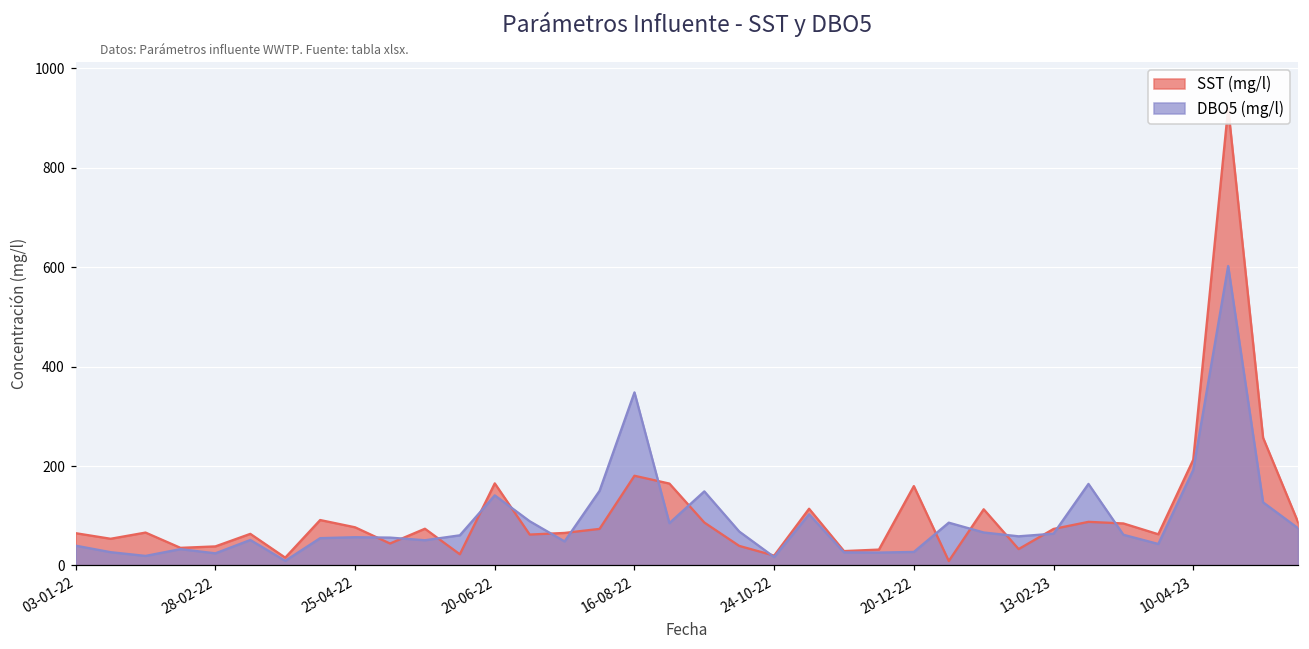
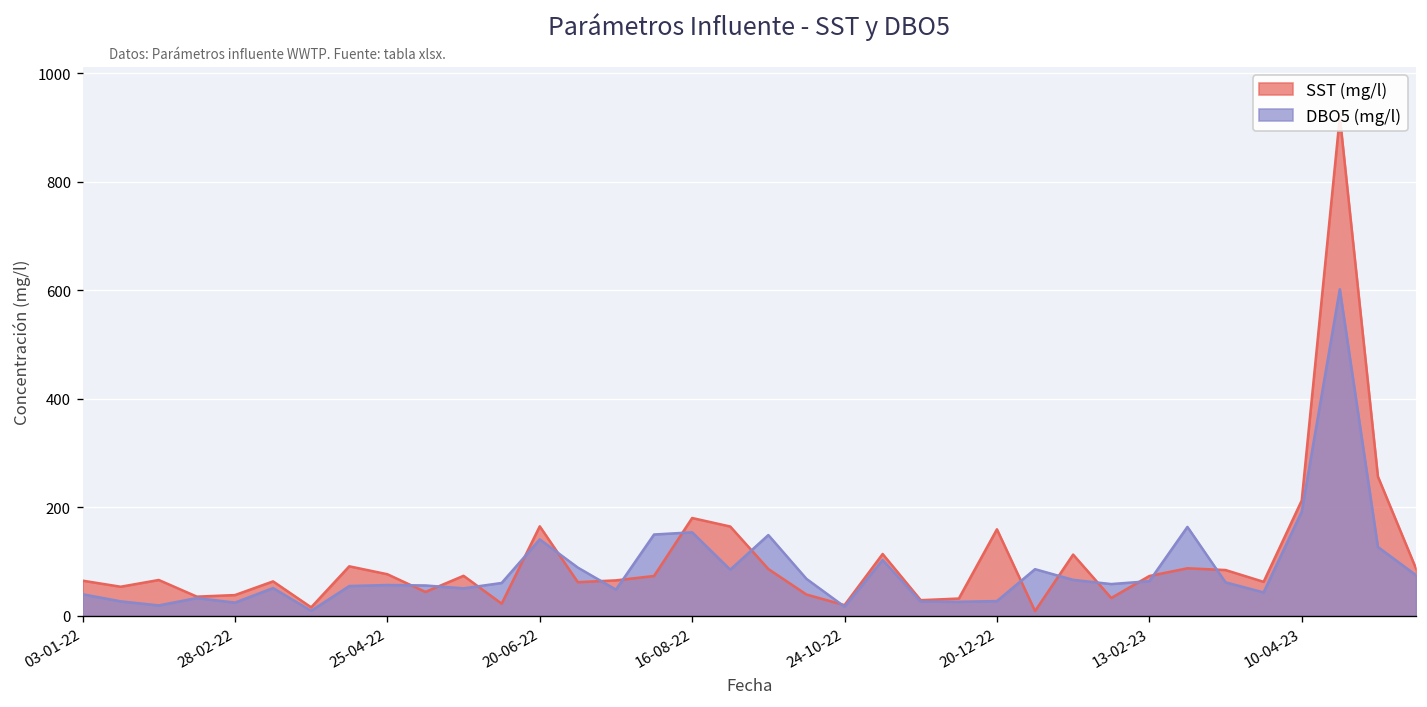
DBO5 (mg/l), 16-08-22: 350 -> 150
